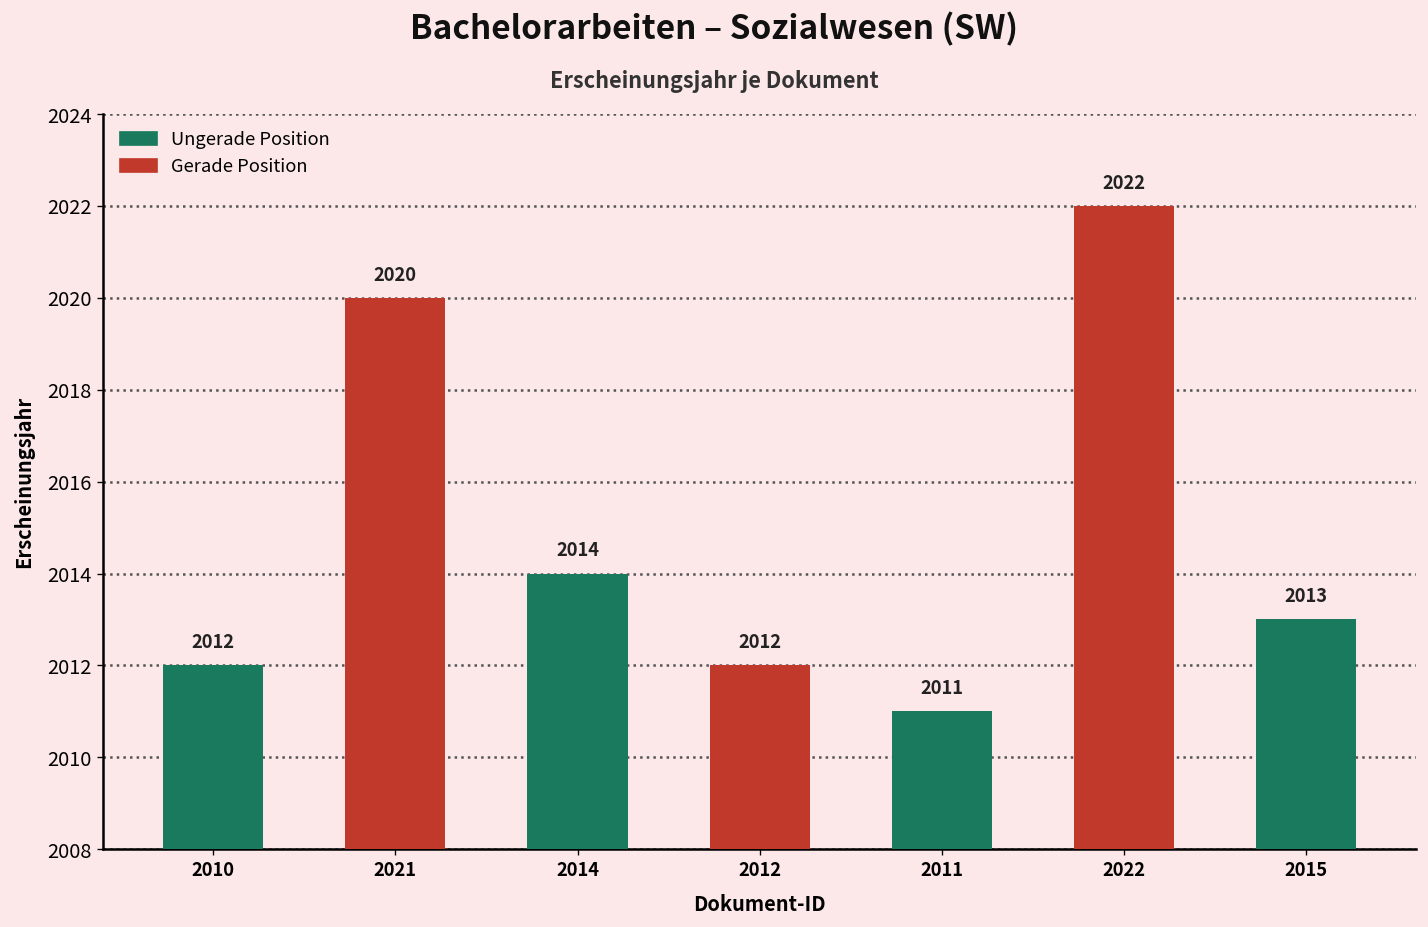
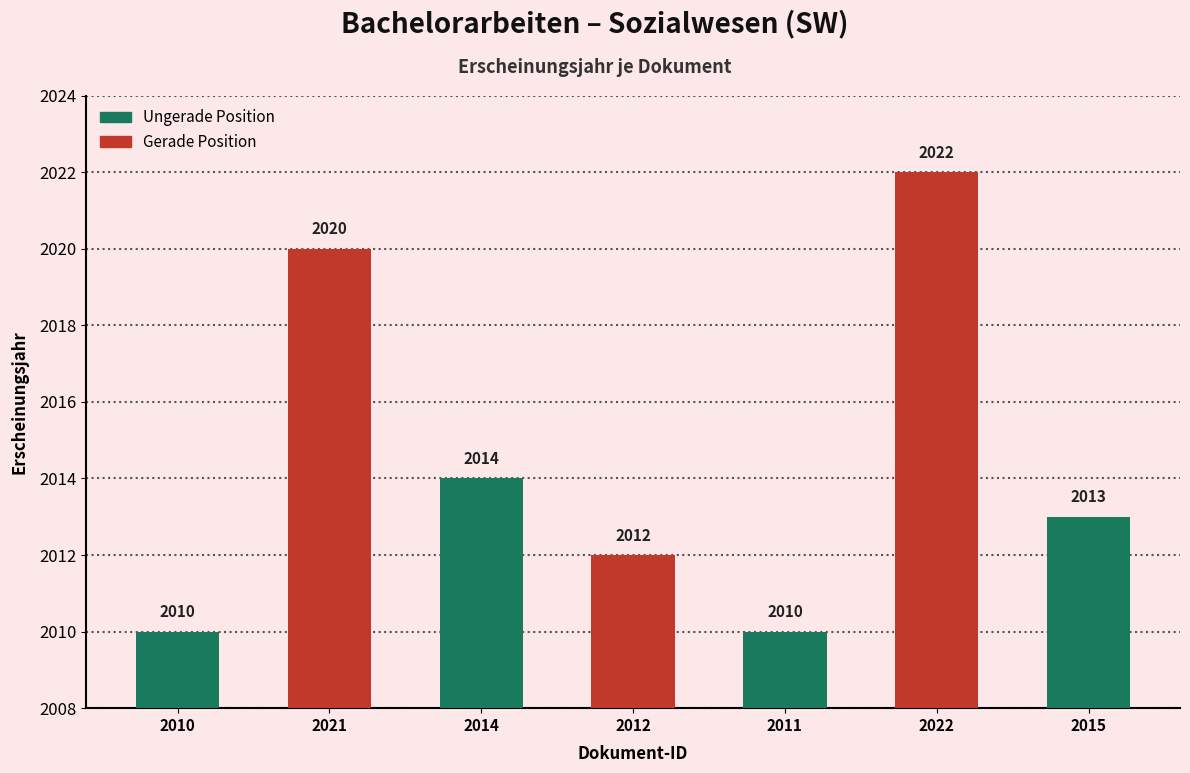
2010: 2012 -> 2010
2011: 2011 -> 2010
